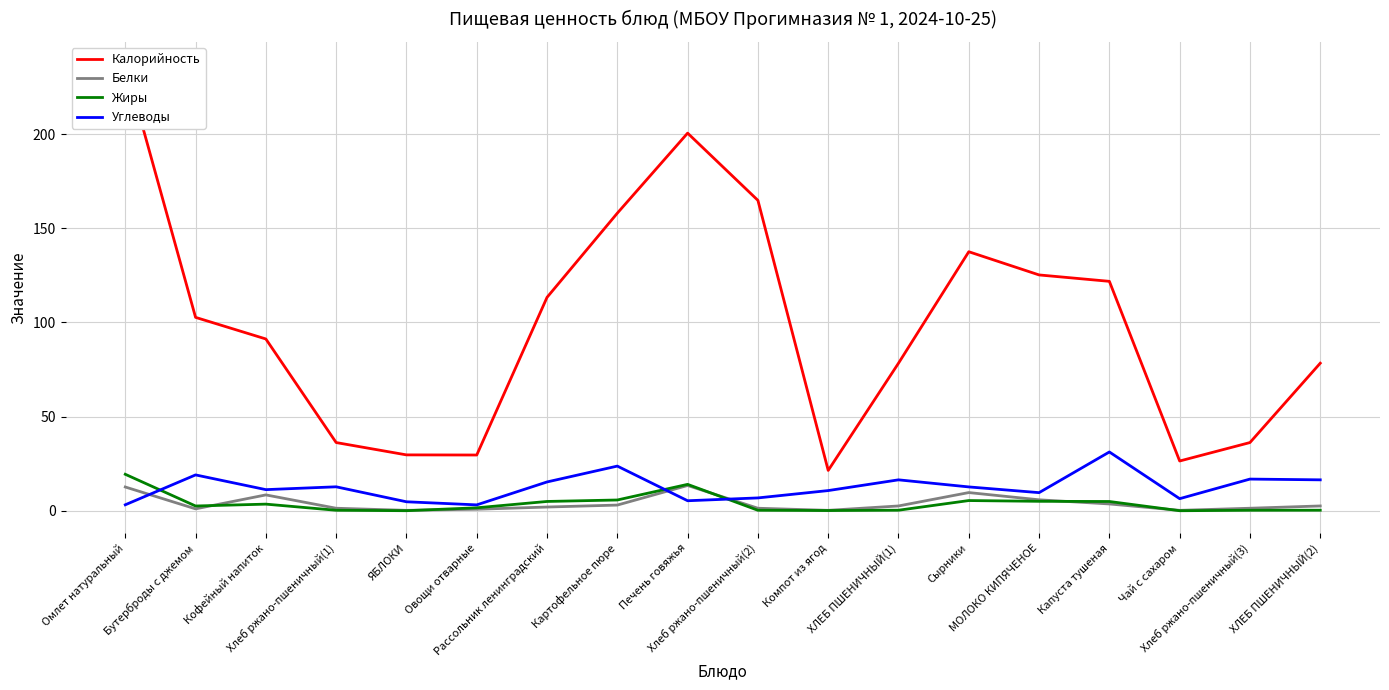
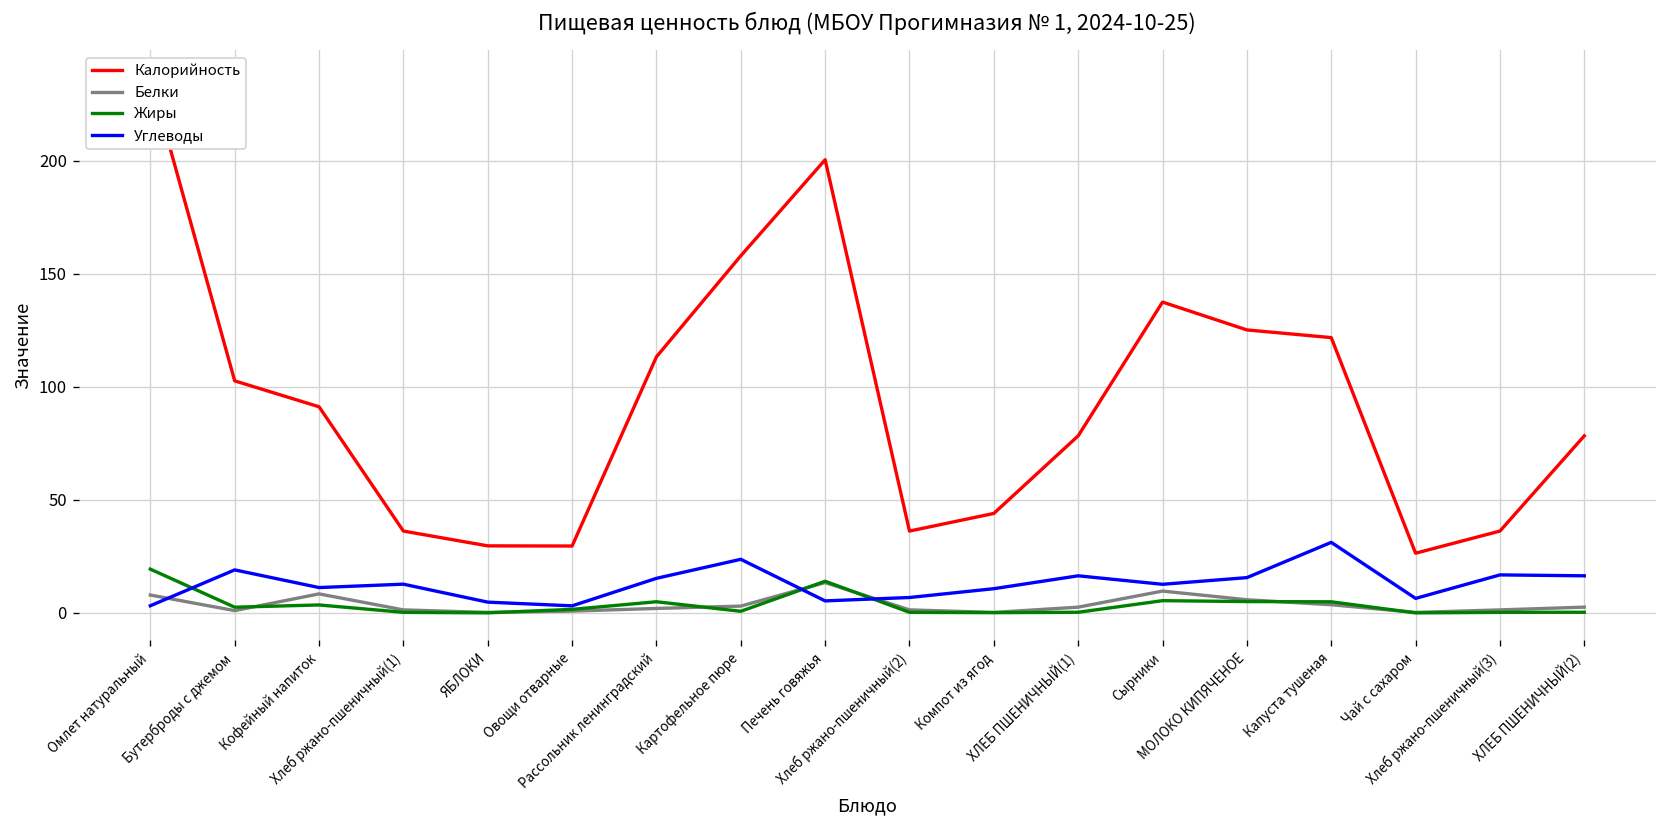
Белки, Омлет натуральный: 13 -> 8
Жиры, Картофельное пюре: 6 -> 1
Калорийность, Хлеб ржано-пшеничный(2): 165 -> 36
Калорийность, Компот из ягод: 21 -> 44
Углеводы, МОЛОКО КИПЯЧЕНОЕ: 10 -> 16
